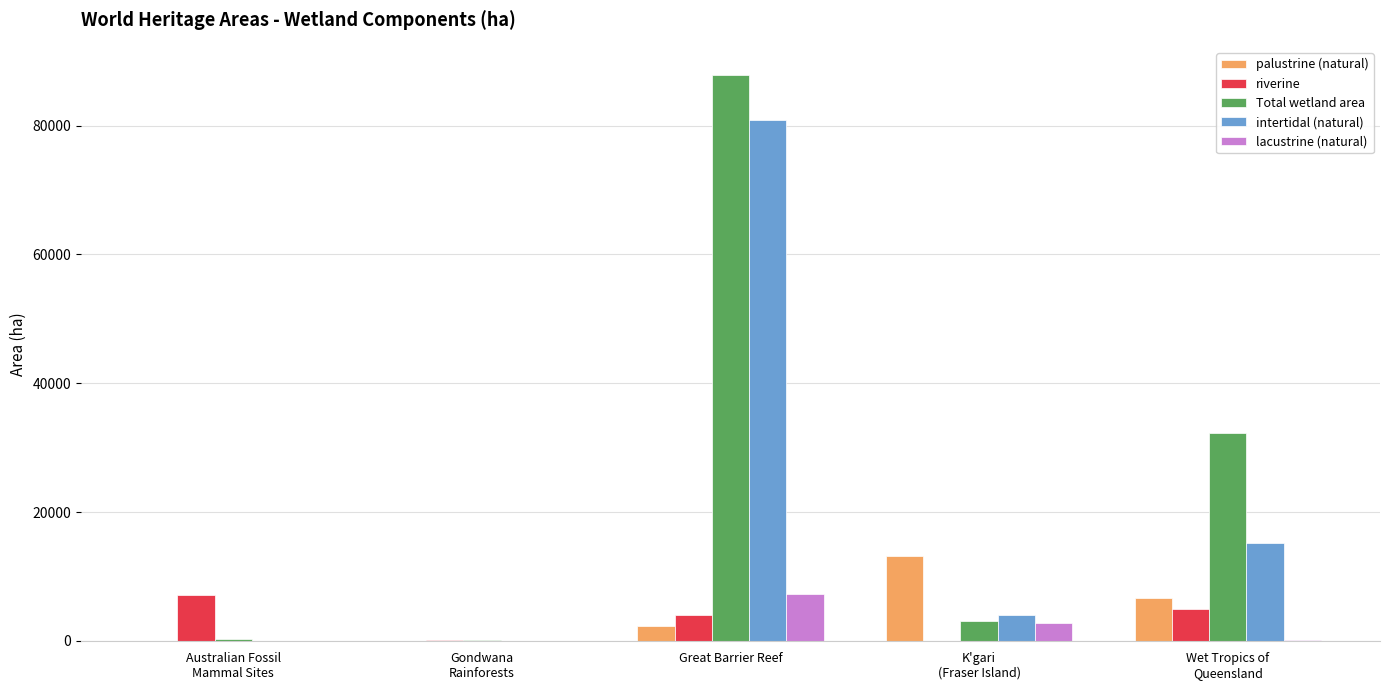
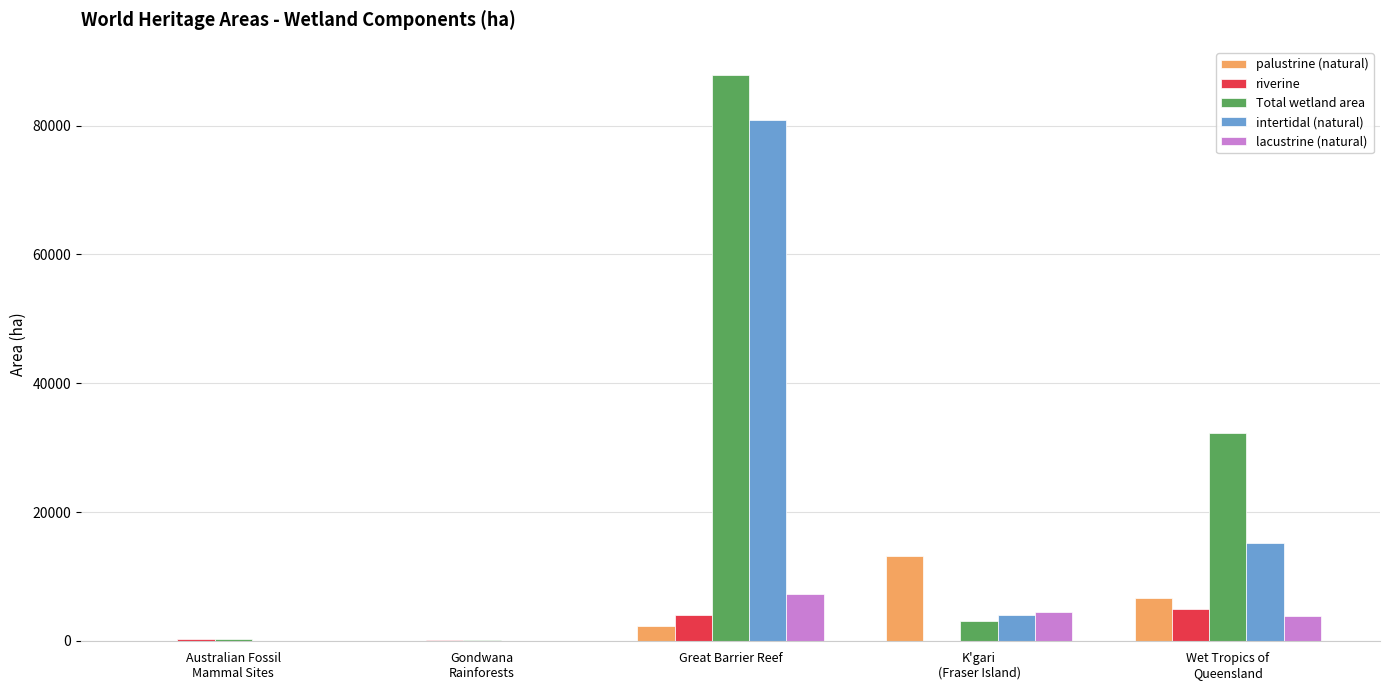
riverine, Australian Fossil Mammal Sites: 7000 -> 0
lacustrine (natural), K'gari (Fraser Island): 3000 -> 5000
lacustrine (natural), Wet Tropics of Queensland: 0 -> 4000
